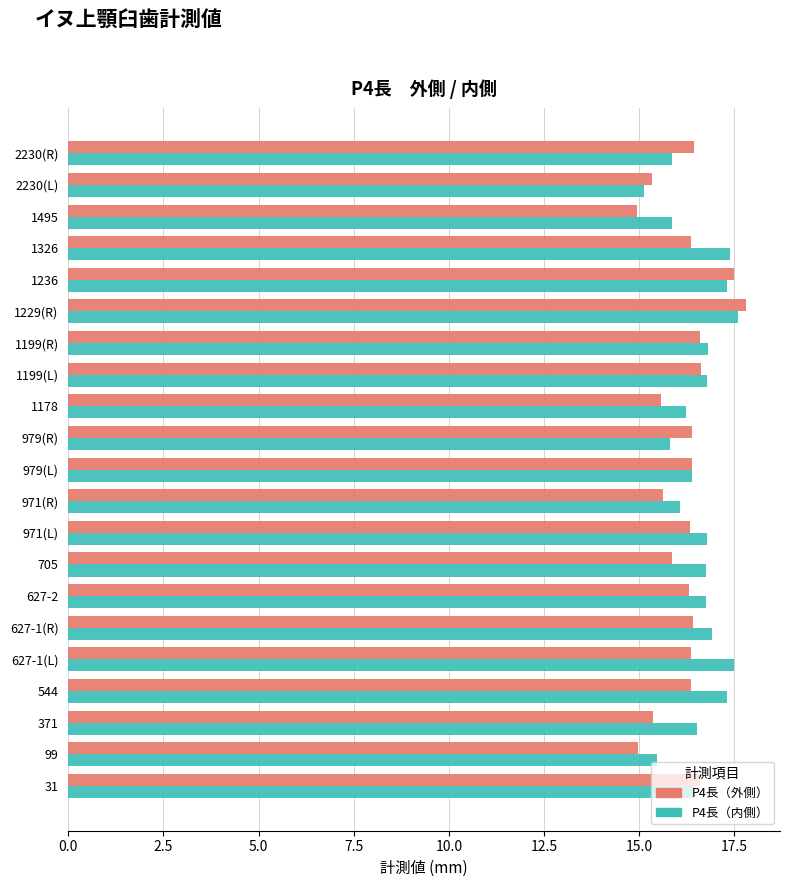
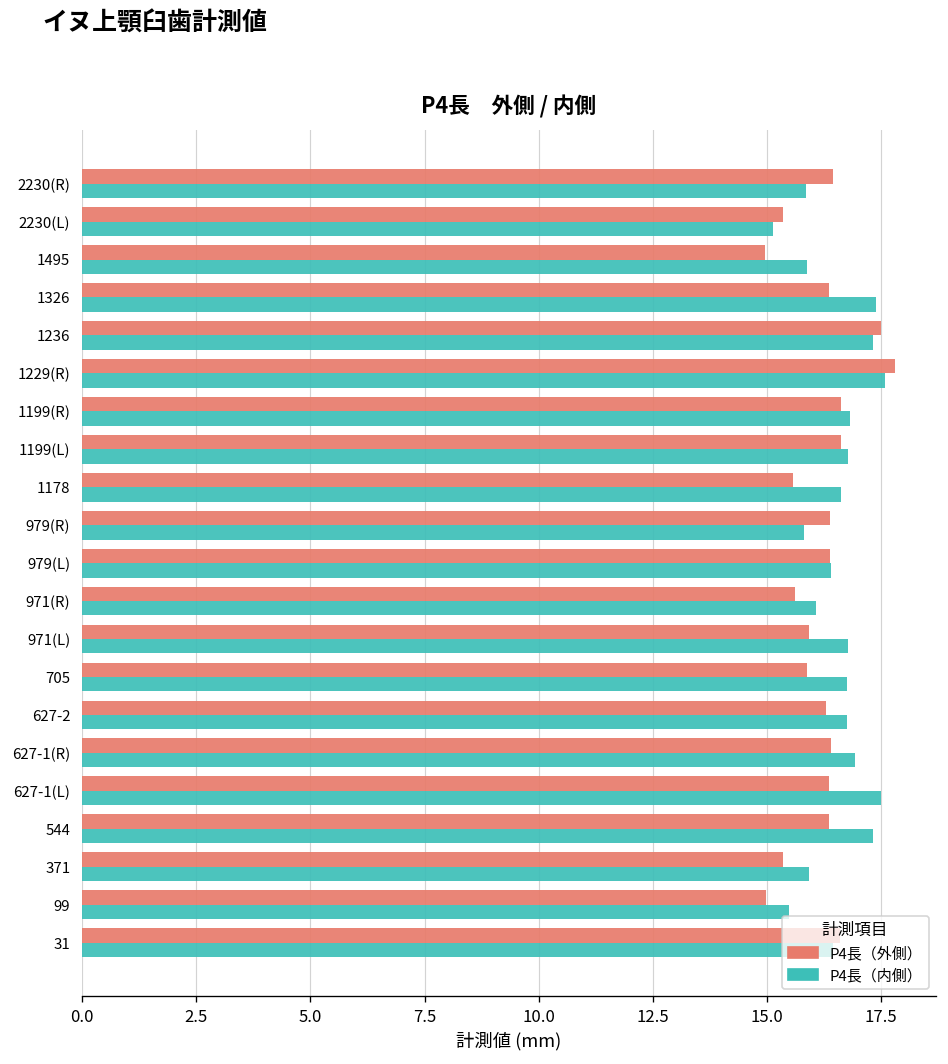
P4長（内側）, 1178: 16.2 -> 16.6
P4長（外側）, 971(L): 16.3 -> 15.9
P4長（内側）, 371: 16.5 -> 15.9
